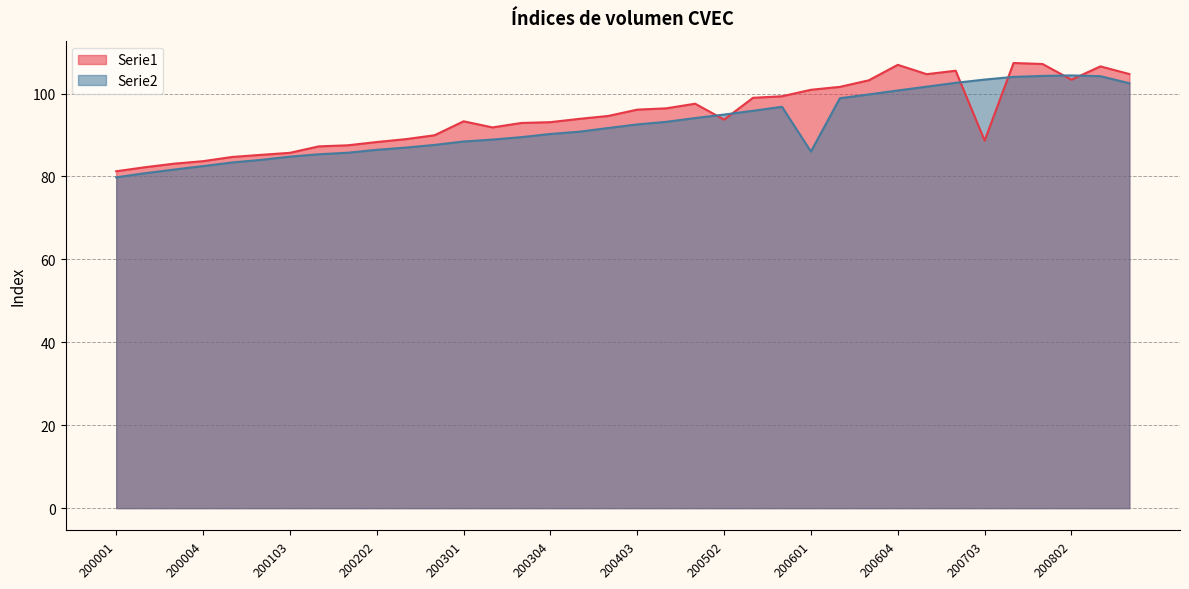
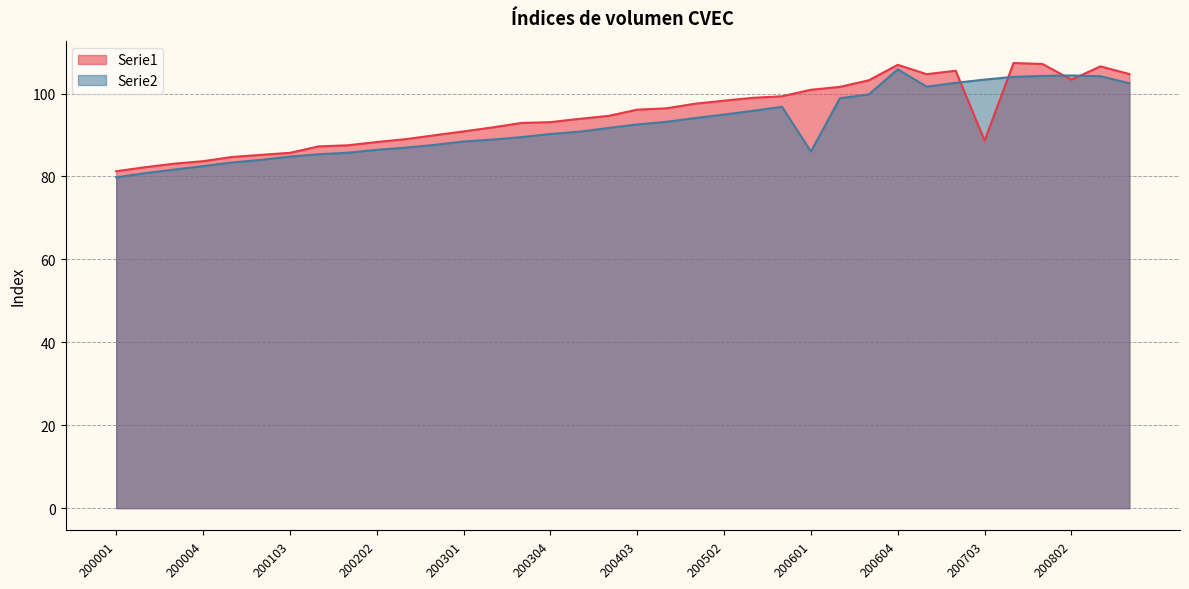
Serie1, 200301: 93 -> 91
Serie1, 200502: 94 -> 98
Serie2, 200604: 101 -> 106
